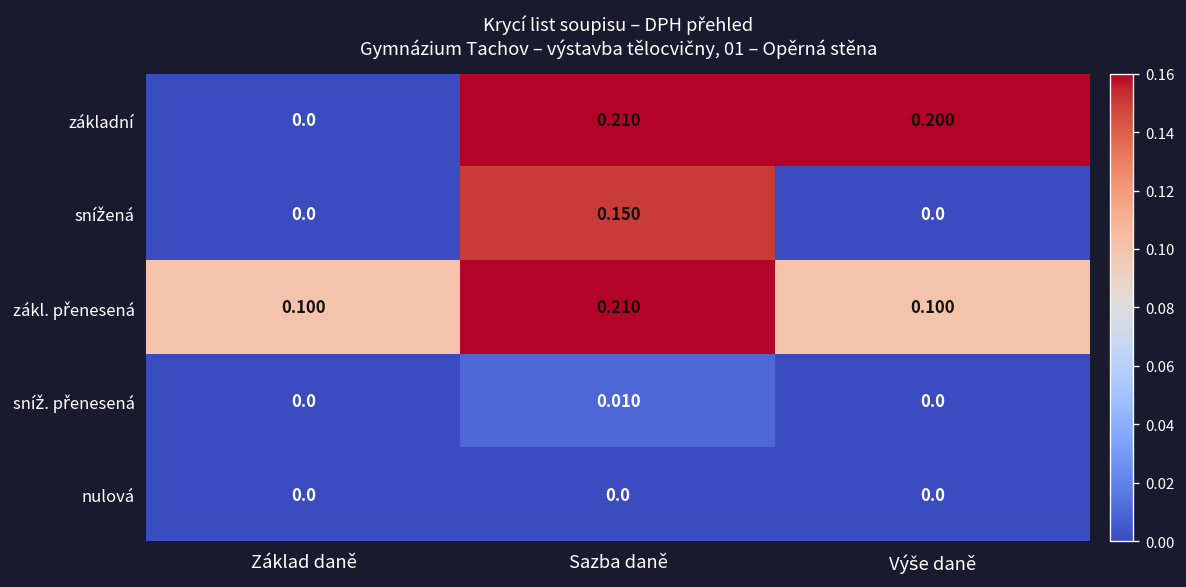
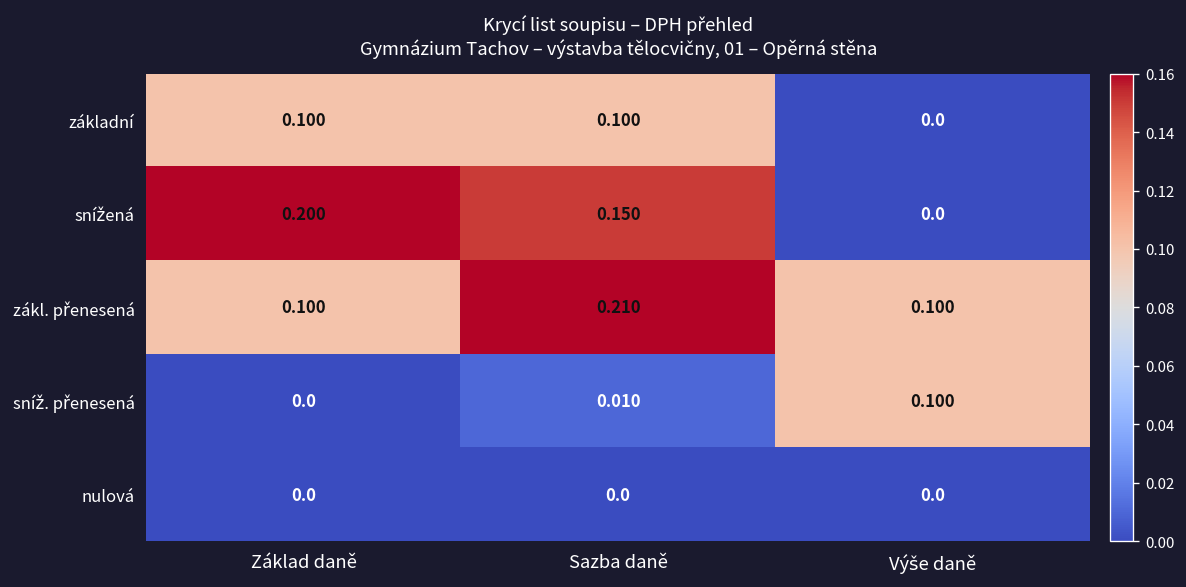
základní, Základ daně: 0.0 -> 0.100
základní, Sazba daně: 0.210 -> 0.100
základní, Výše daně: 0.200 -> 0.0
snížená, Základ daně: 0.0 -> 0.200
sníž. přenesená, Výše daně: 0.0 -> 0.100
